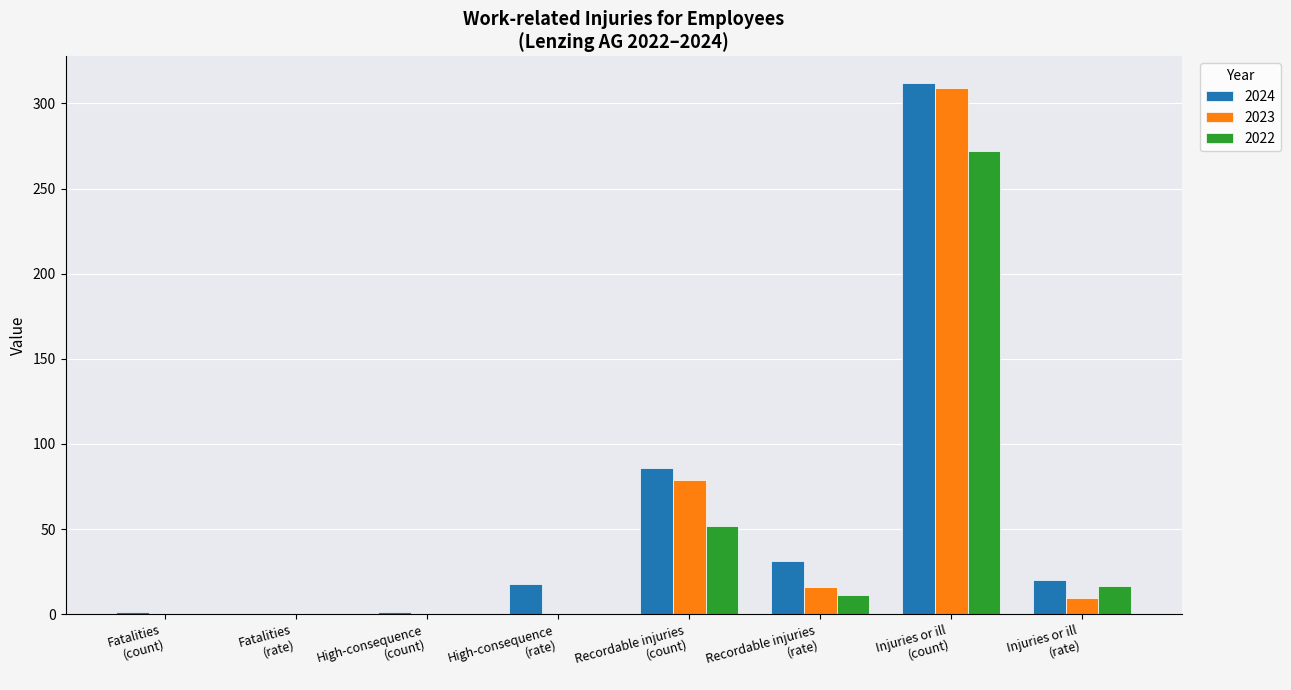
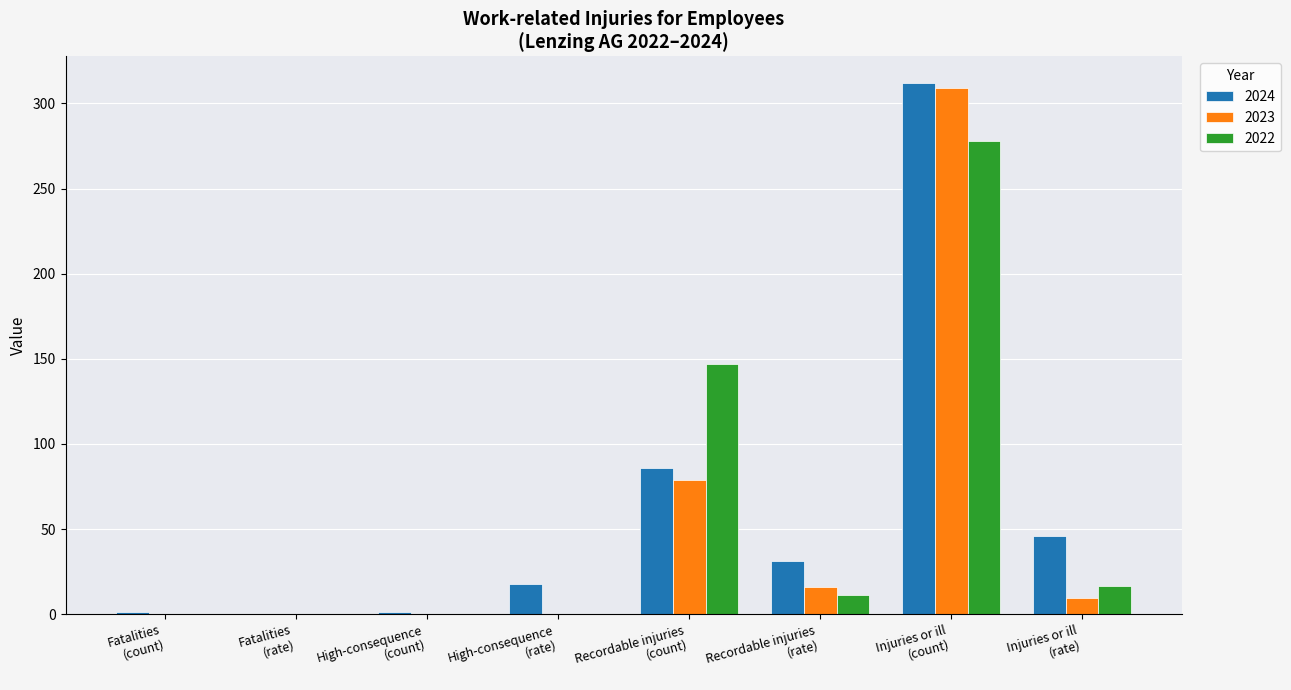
2022, Recordable injuries (count): 52 -> 147
2022, Injuries or ill (count): 272 -> 278
2024, Injuries or ill (rate): 20 -> 46
